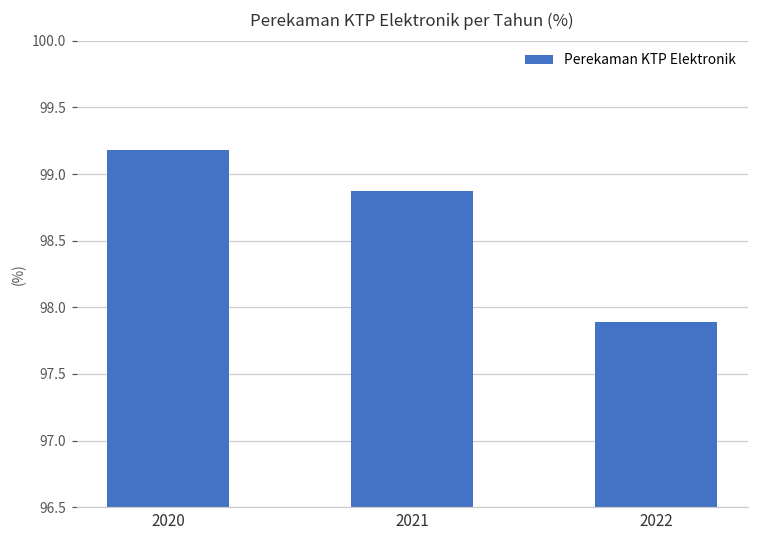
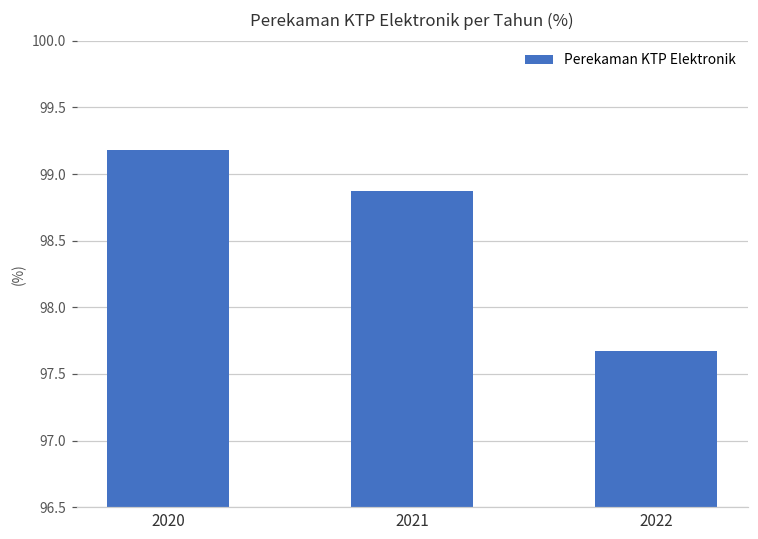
2022: 97.89 -> 97.67
